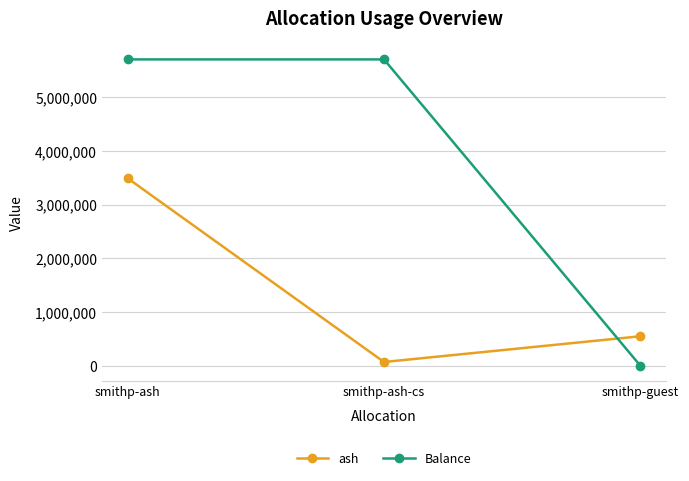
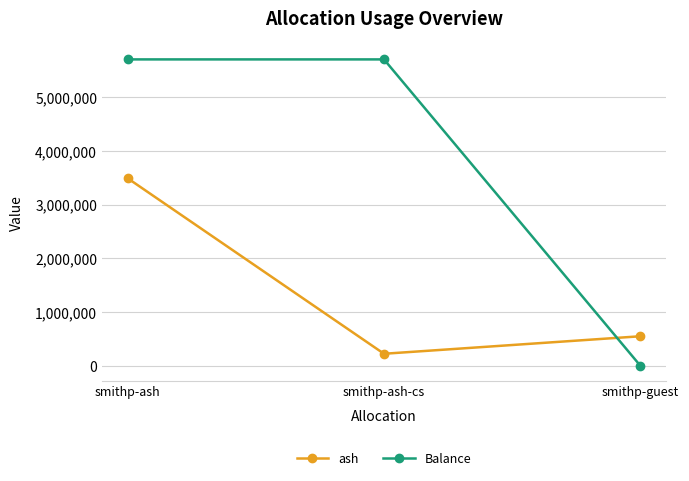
ash, smithp-ash-cs: 100,000 -> 200,000
